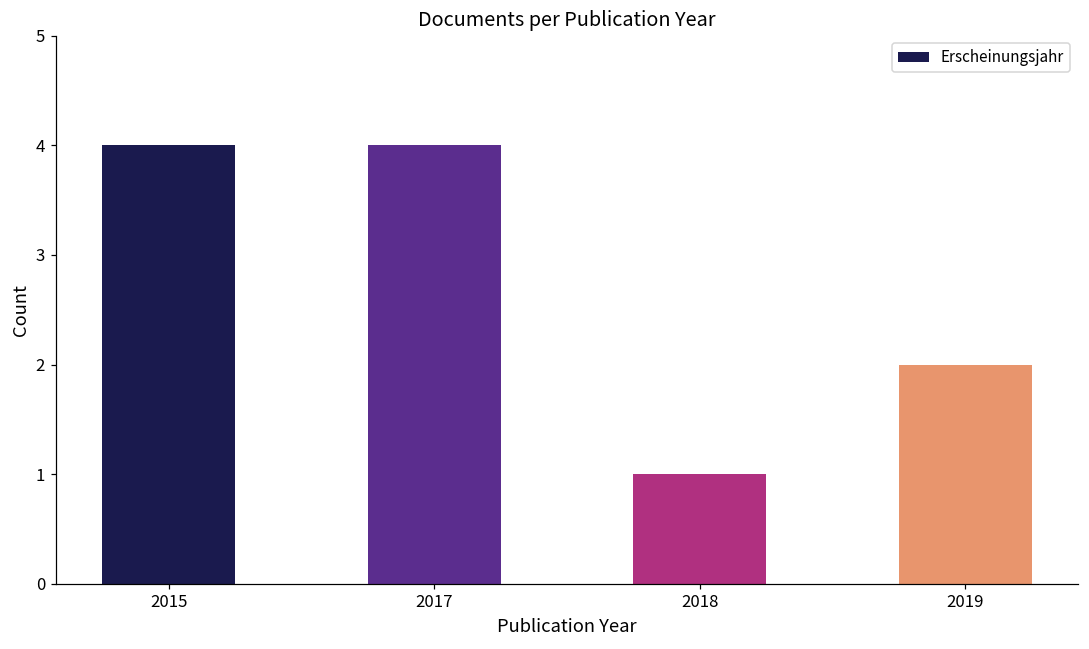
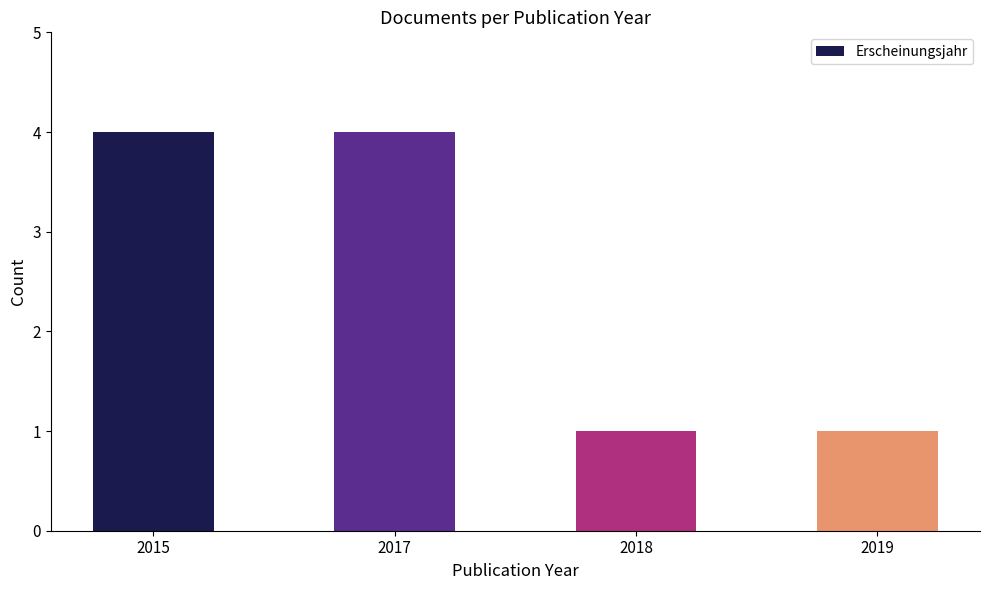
2019: 2 -> 1
